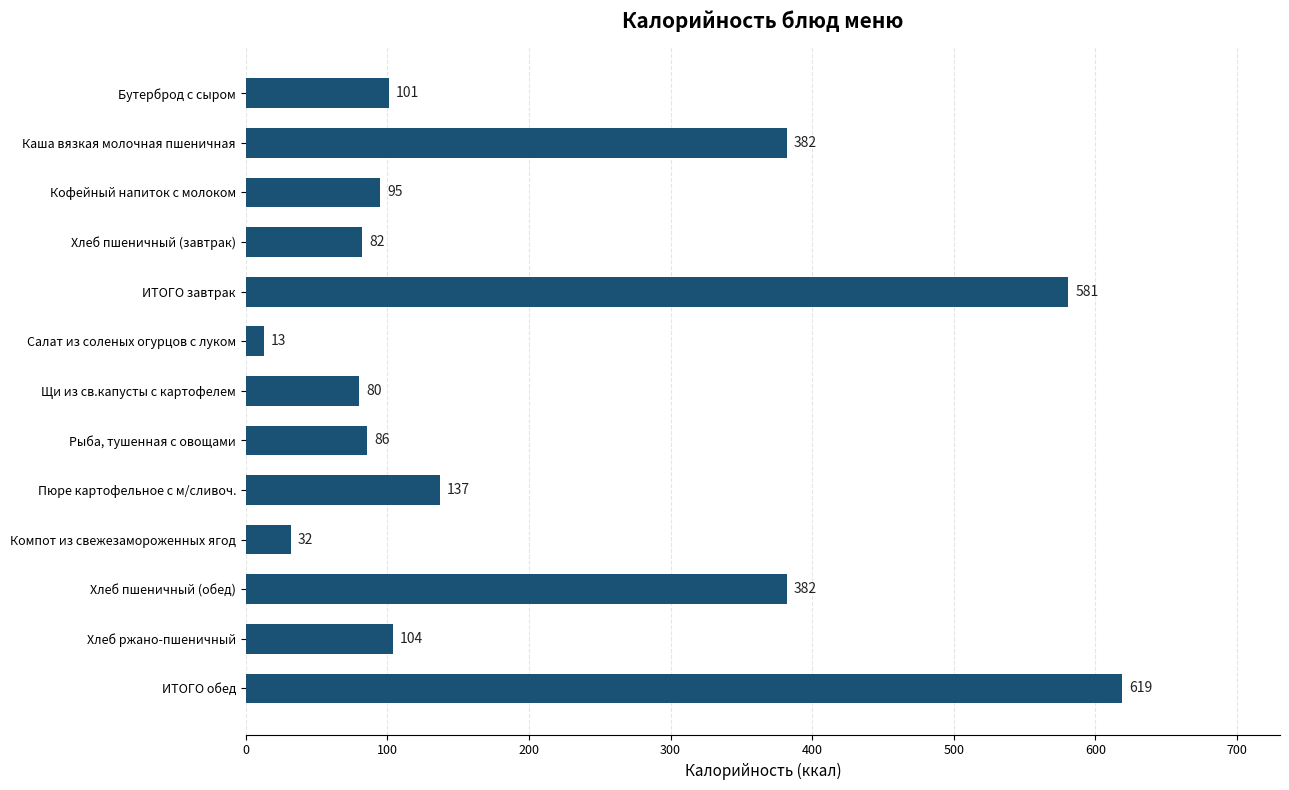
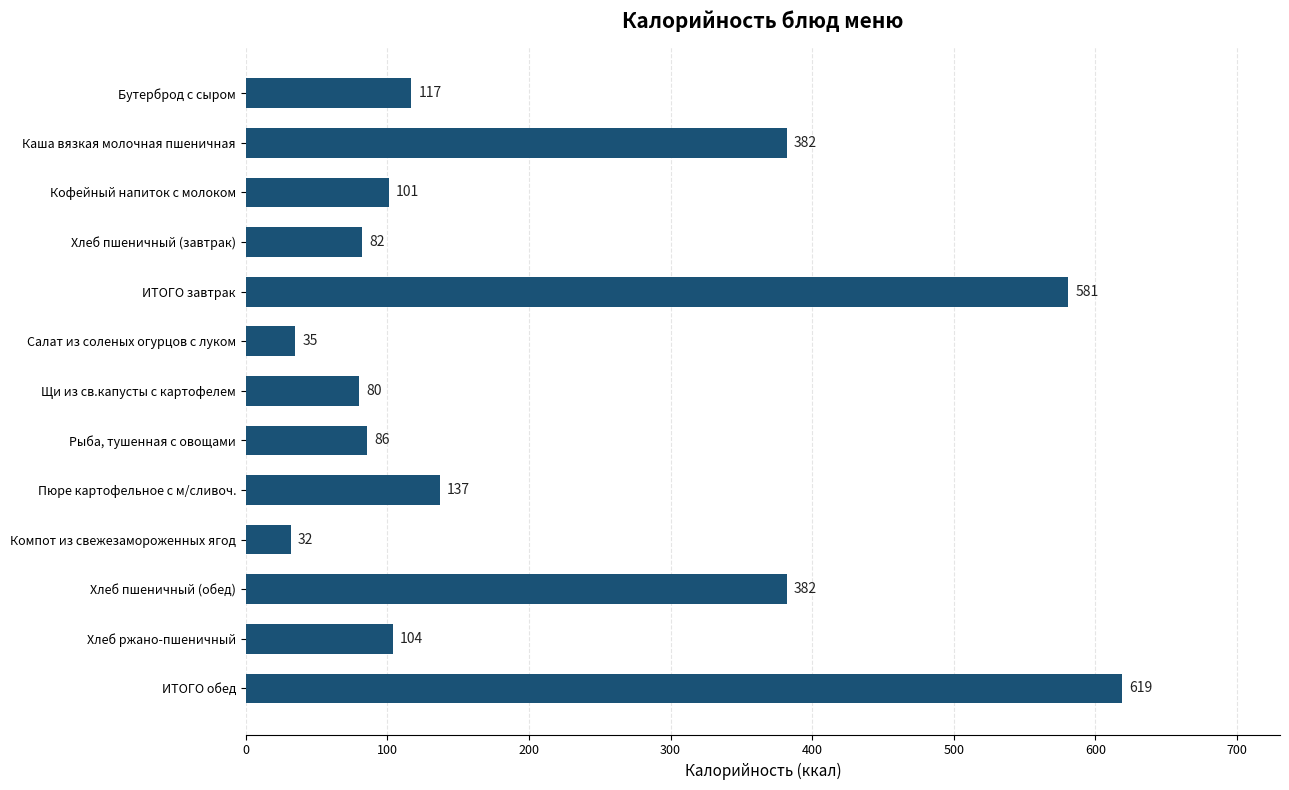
Бутерброд с сыром: 101 -> 117
Кофейный напиток с молоком: 95 -> 101
Салат из соленых огурцов с луком: 13 -> 35
